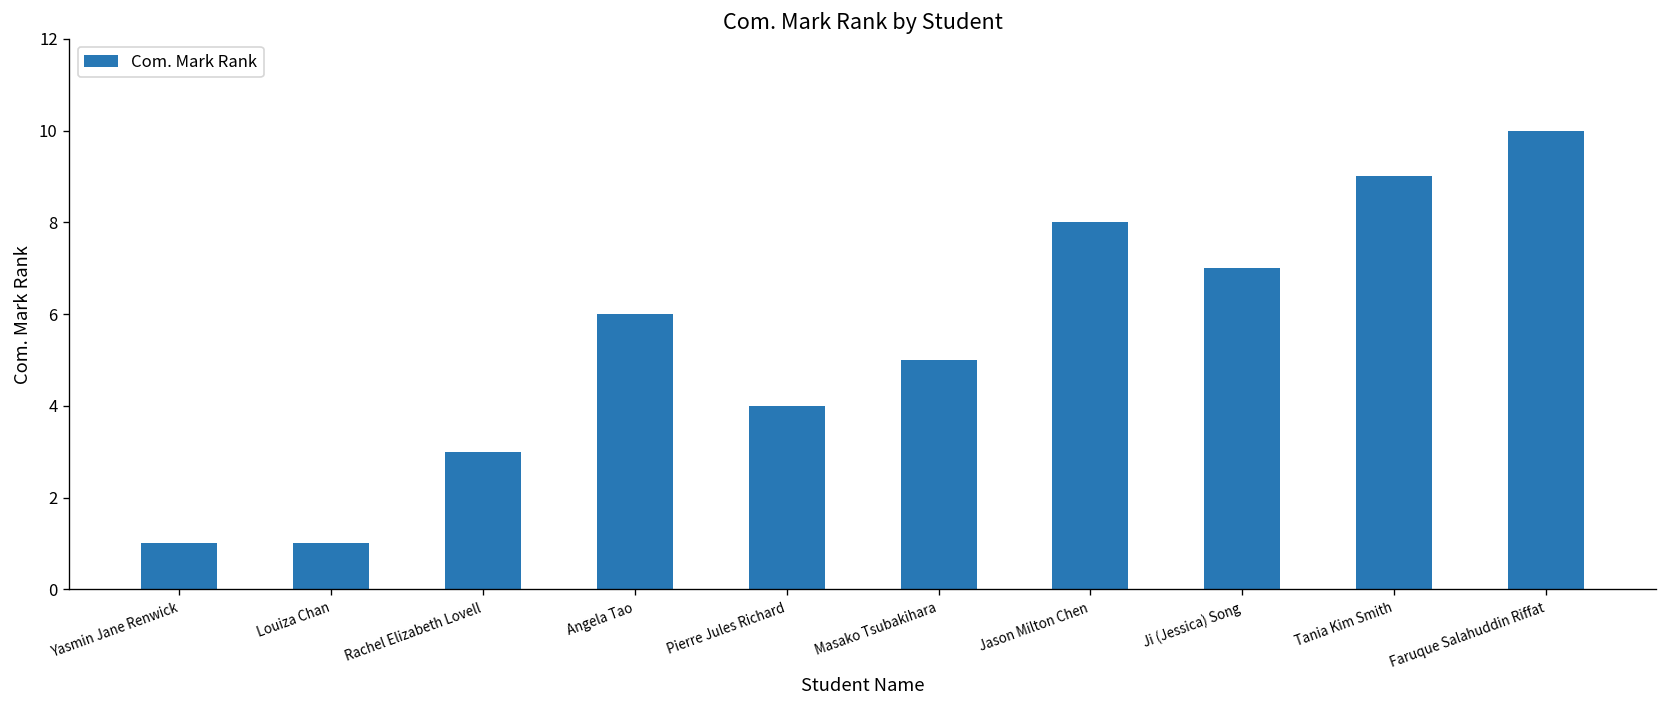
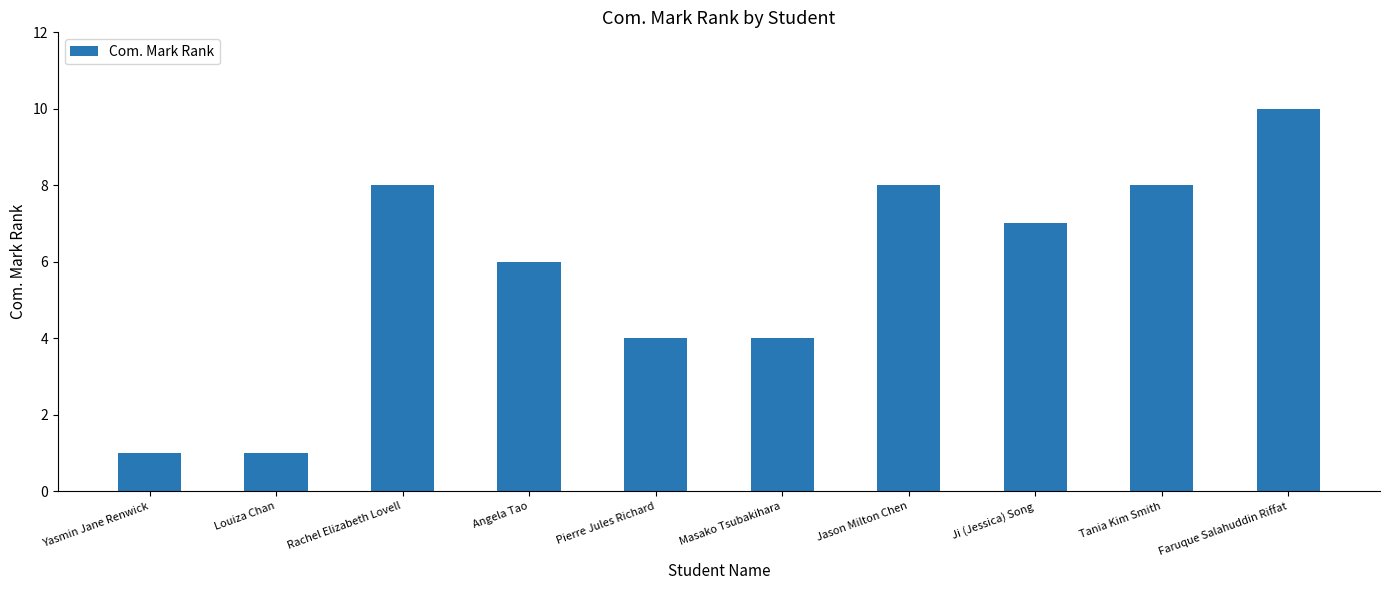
Rachel Elizabeth Lovell: 3 -> 8
Masako Tsubakihara: 5 -> 4
Tania Kim Smith: 9 -> 8
